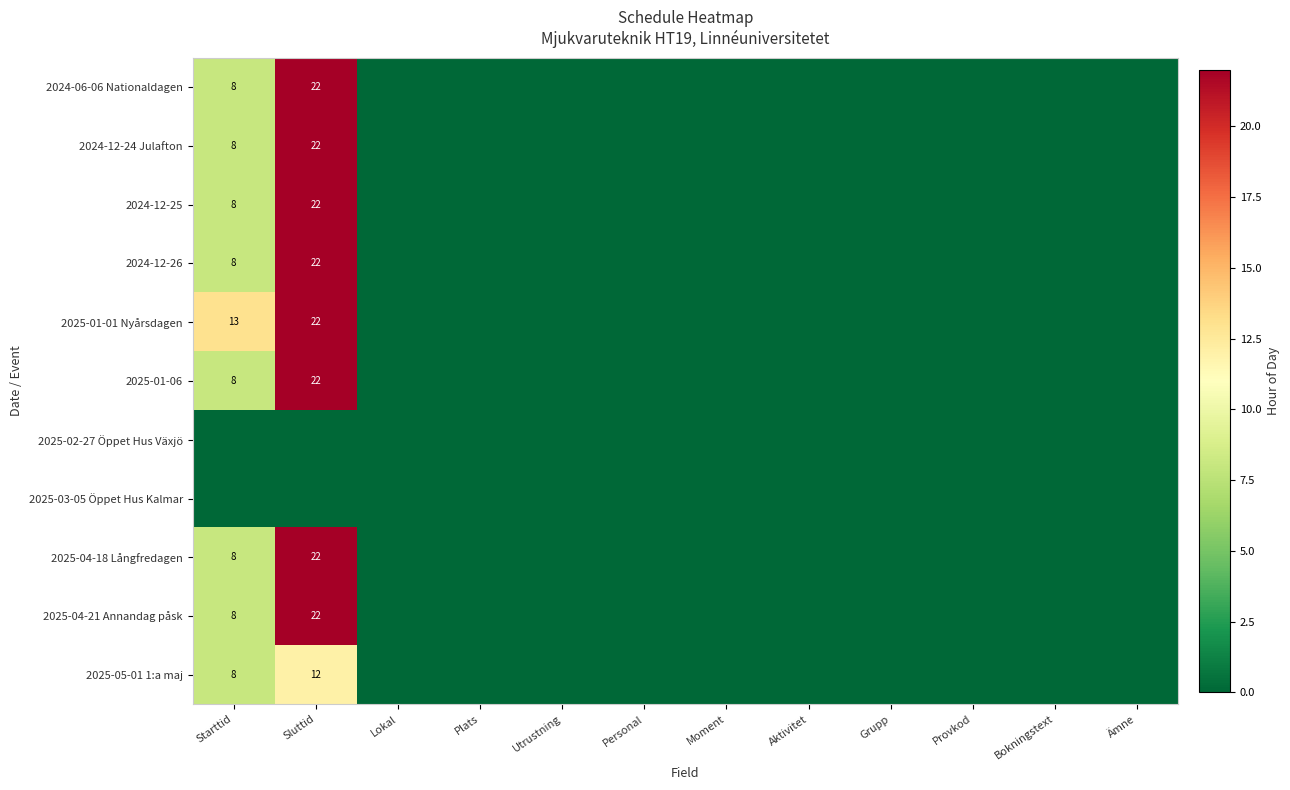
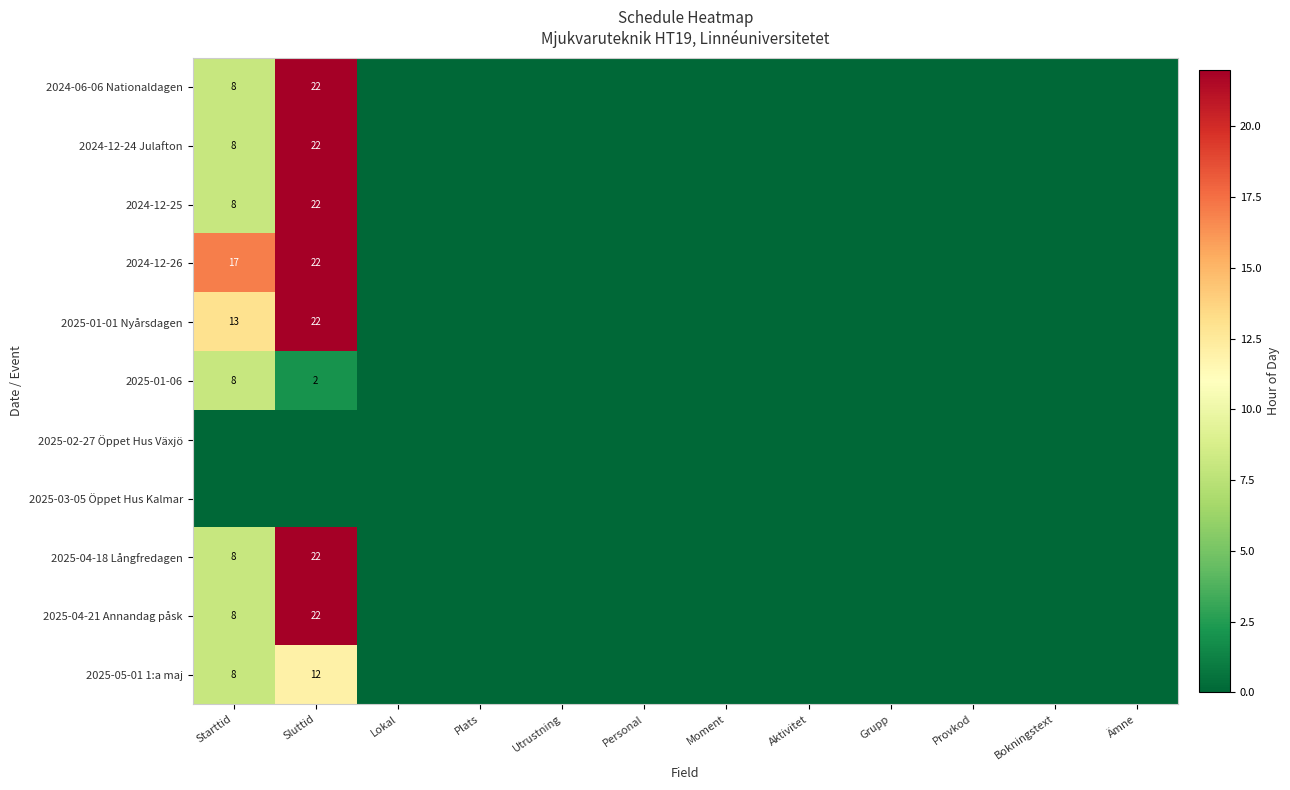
2024-12-26, Starttid: 8 -> 17
2025-01-06, Sluttid: 22 -> 2
